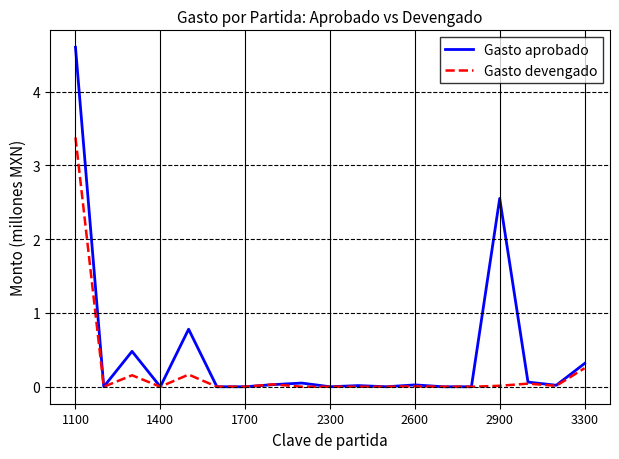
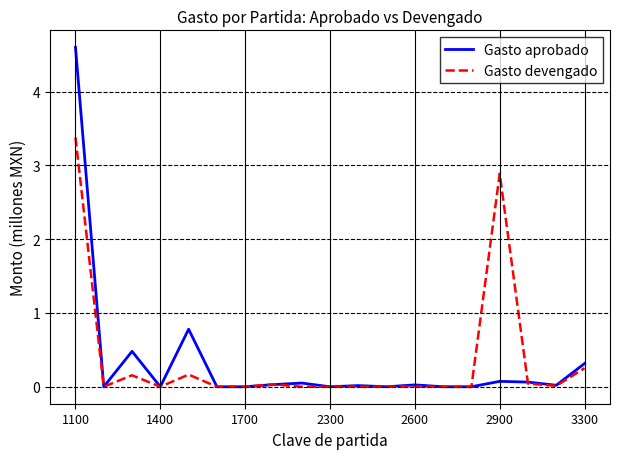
Gasto aprobado, 2900: 2.6 -> 0.1
Gasto devengado, 2900: 0.0 -> 2.9
